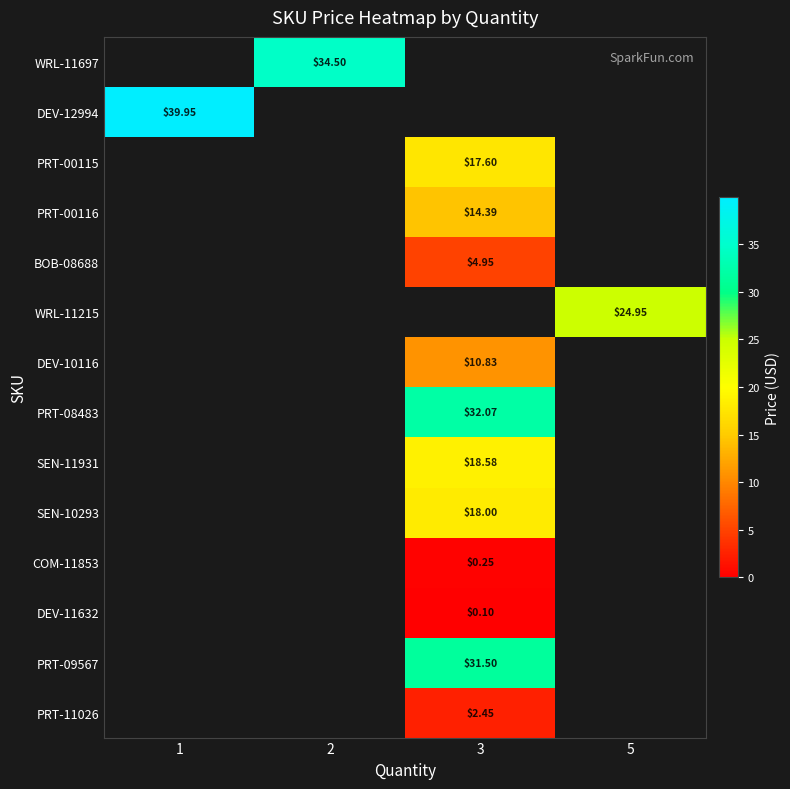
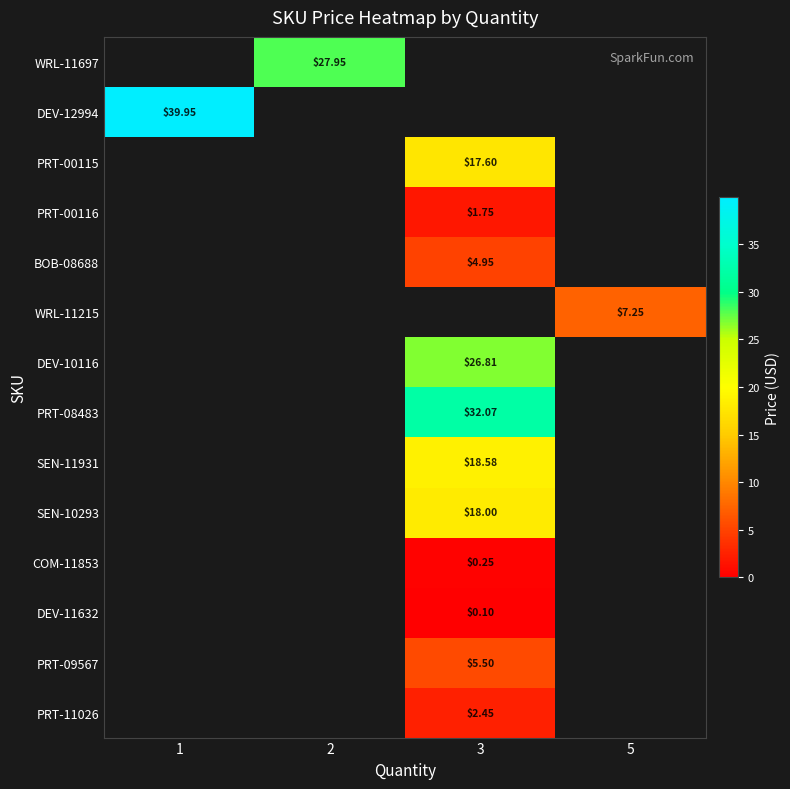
WRL-11697, 2: $34.50 -> $27.95
PRT-00116, 3: $14.39 -> $1.75
WRL-11215, 5: $24.95 -> $7.25
DEV-10116, 3: $10.83 -> $26.81
PRT-09567, 3: $31.50 -> $5.50
